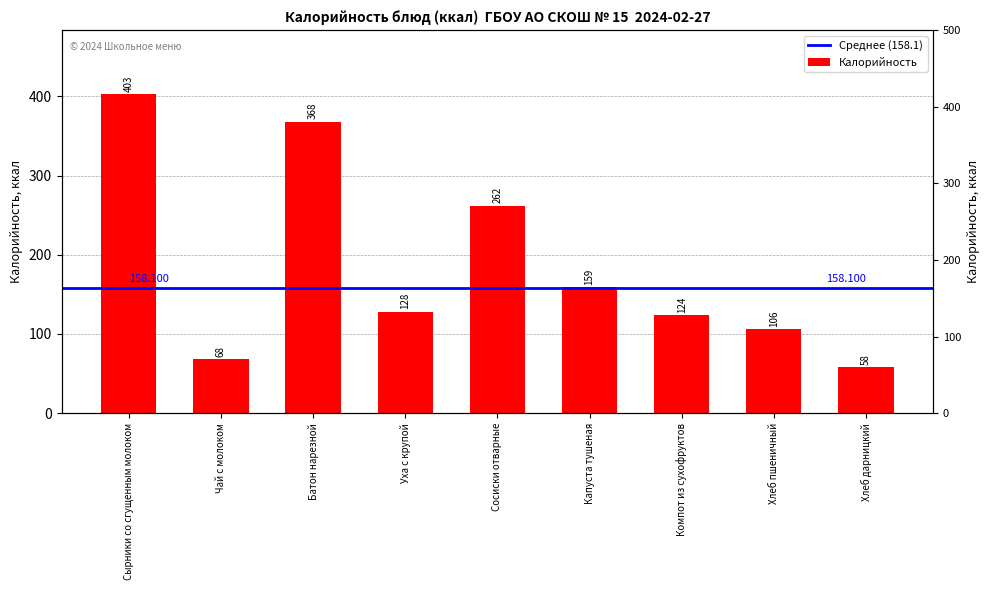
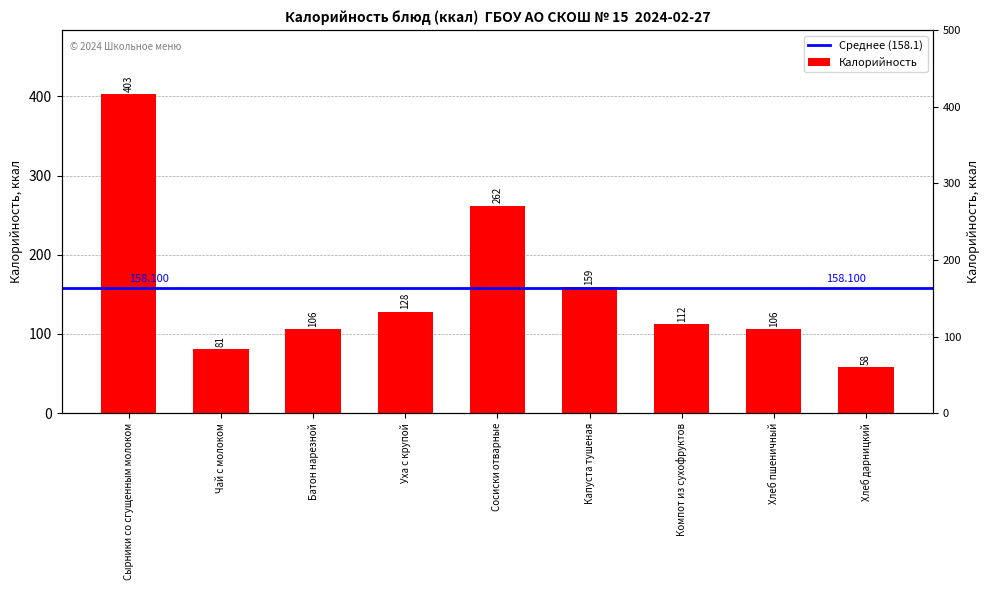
Чай с молоком: 68 -> 81
Батон нарезной: 368 -> 106
Компот из сухофруктов: 124 -> 112
